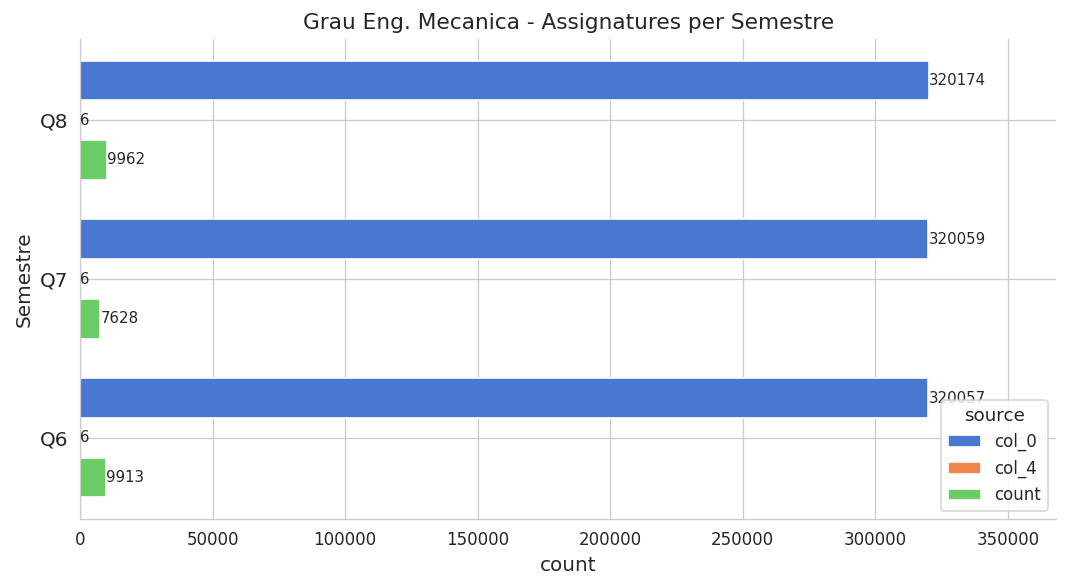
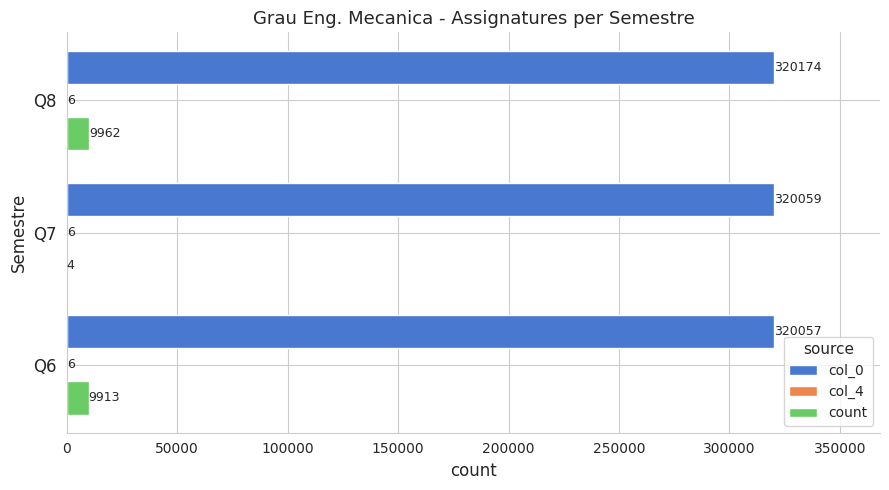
count, Q7: 7628 -> 4
